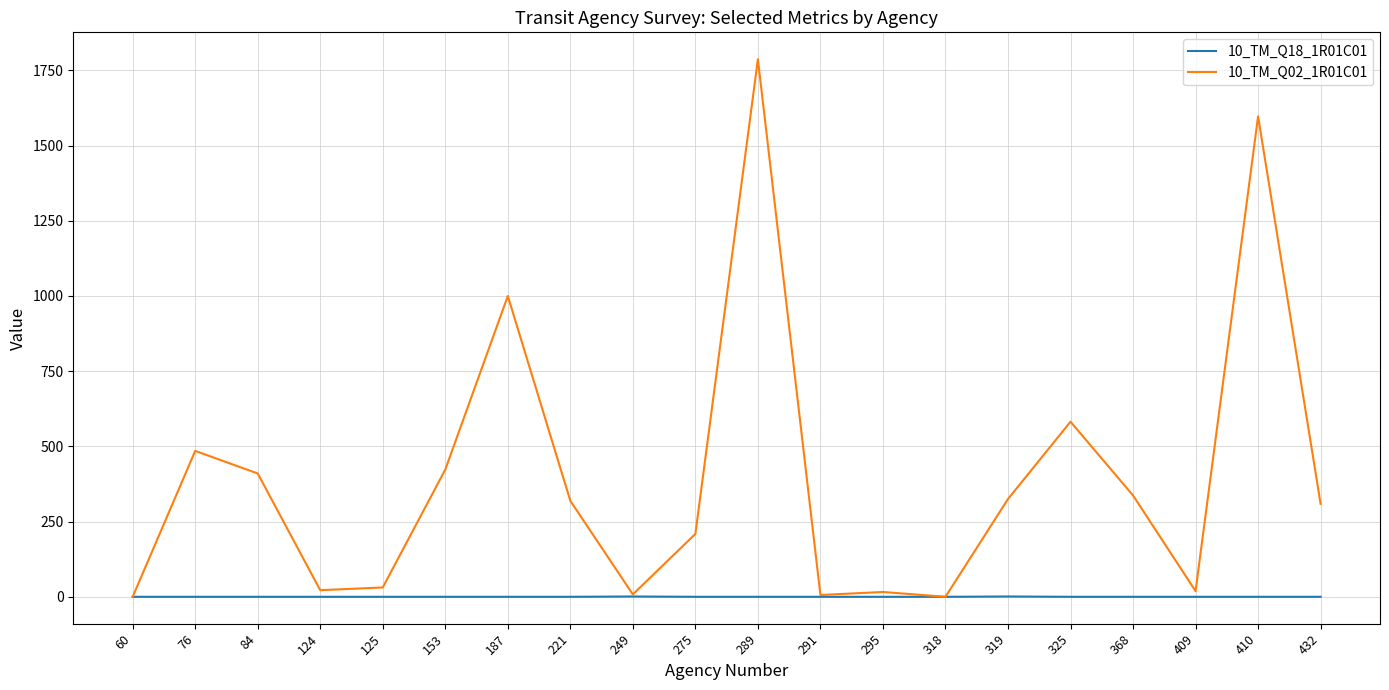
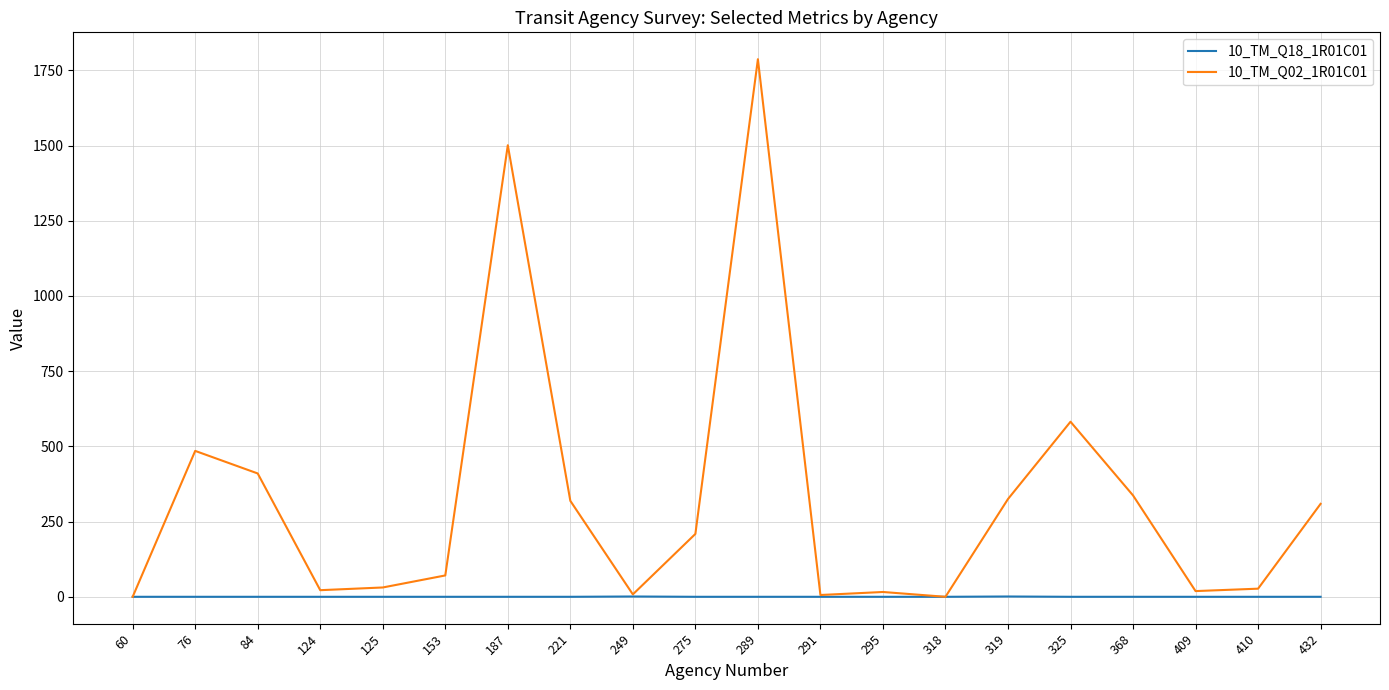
10_TM_Q02_1R01C01, 153: 420 -> 70
10_TM_Q02_1R01C01, 187: 1000 -> 1500
10_TM_Q02_1R01C01, 410: 1600 -> 30
